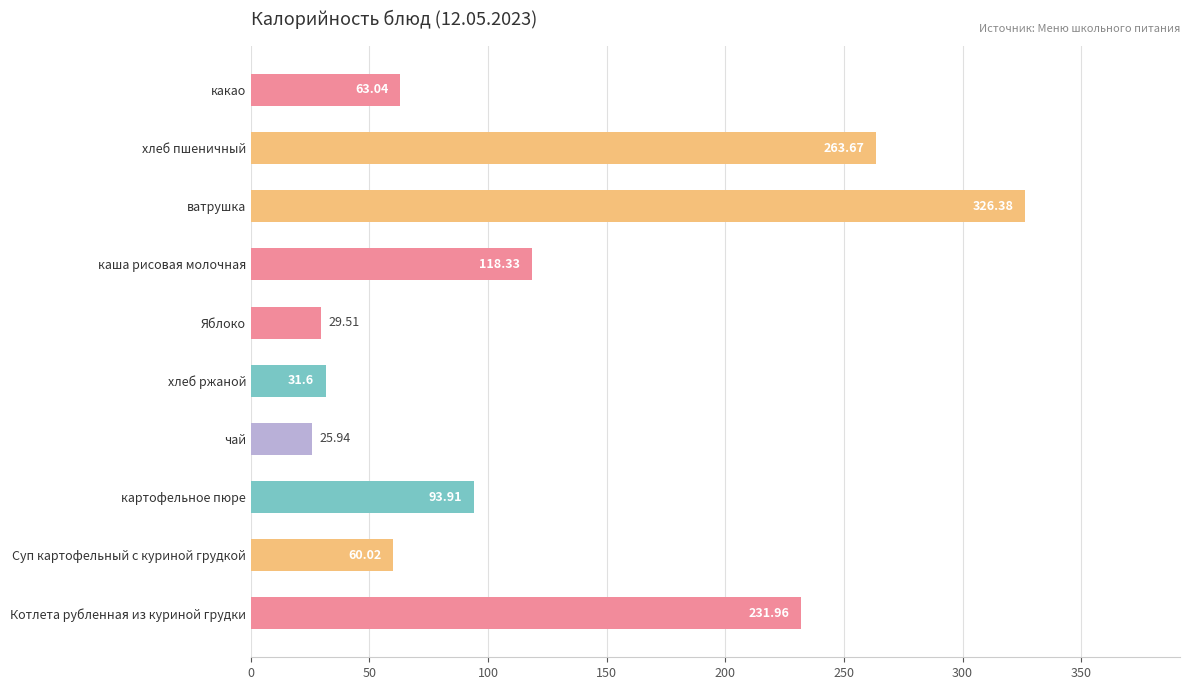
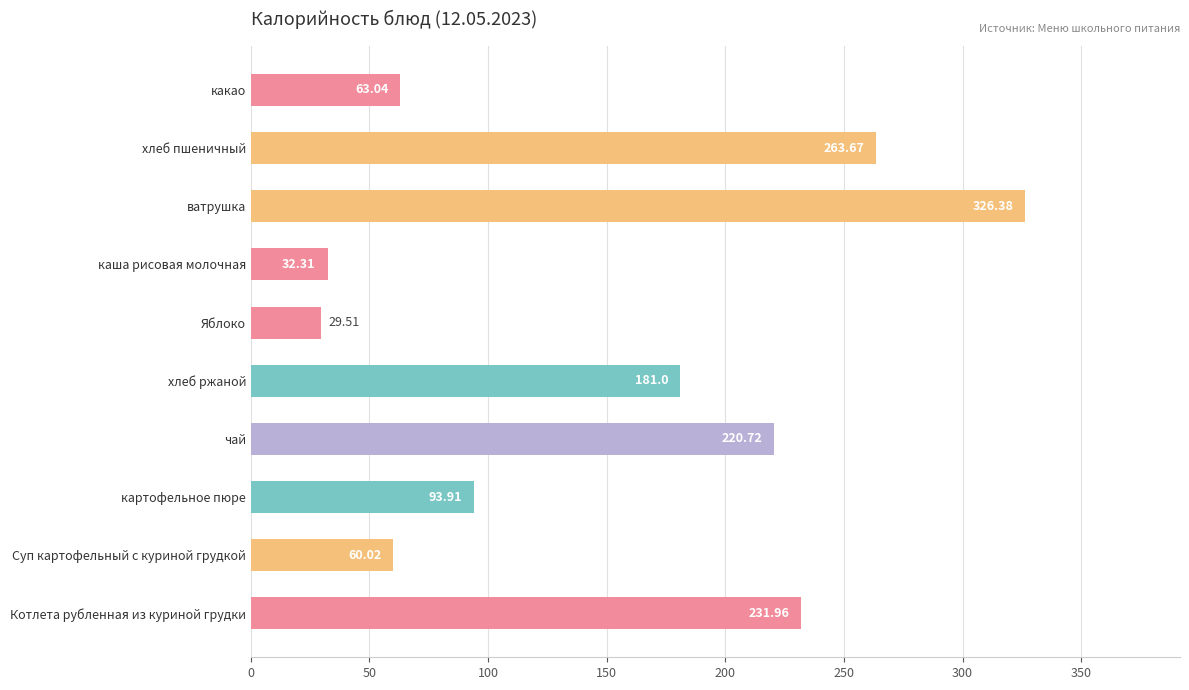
каша рисовая молочная: 118.33 -> 32.31
хлеб ржаной: 31.6 -> 181.0
чай: 25.94 -> 220.72
